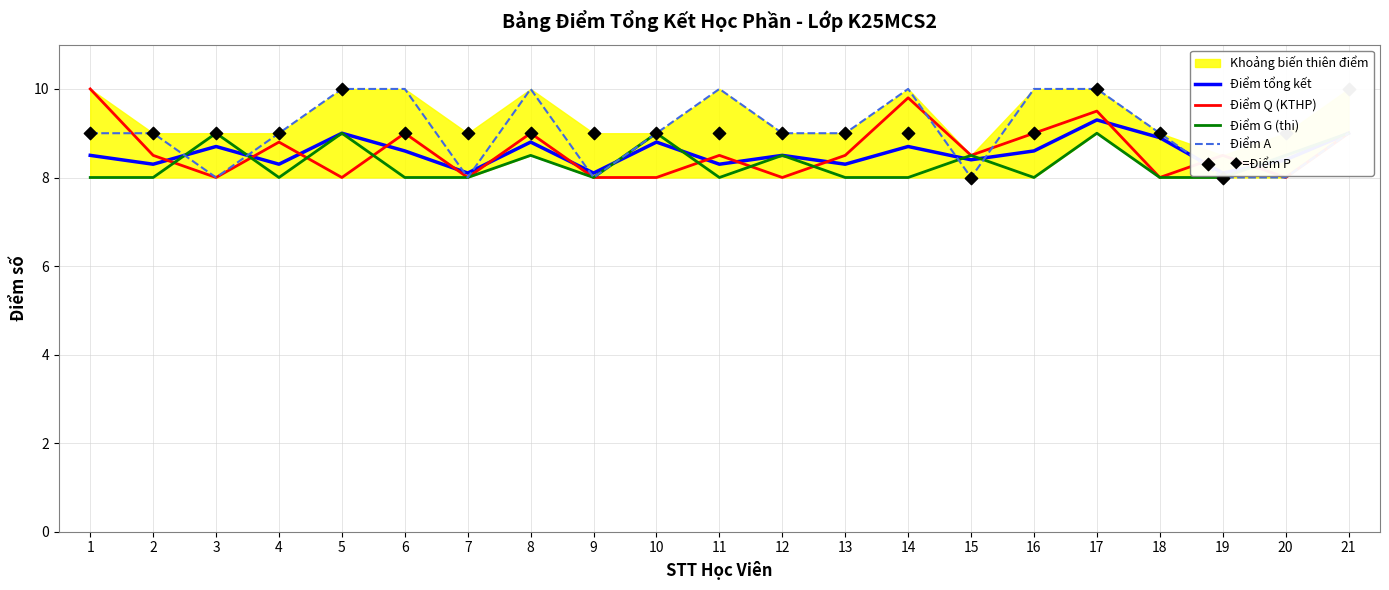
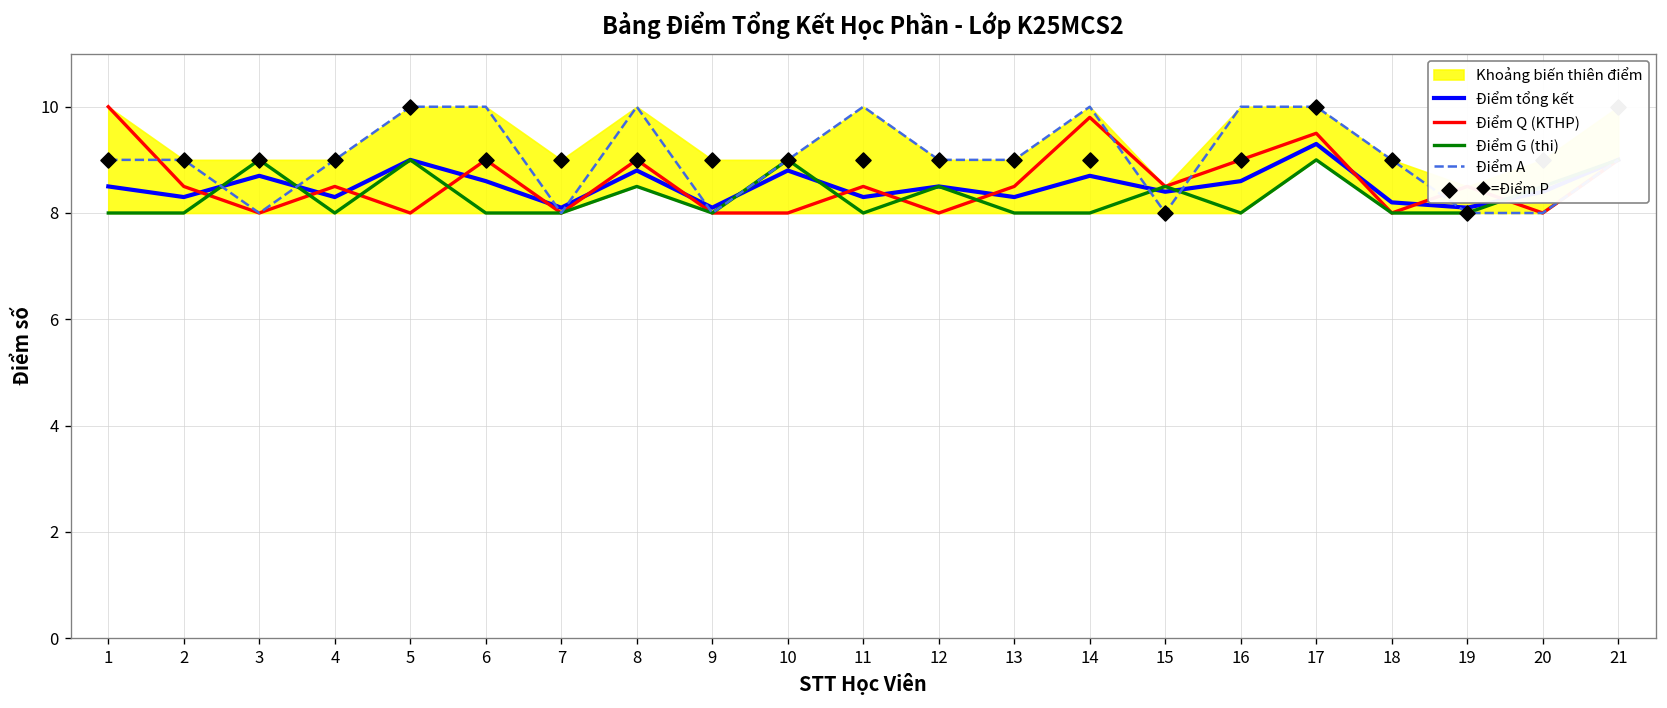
Điểm Q (KTHP), 4: 8.8 -> 8.5
Điểm tổng kết, 18: 8.9 -> 8.2
